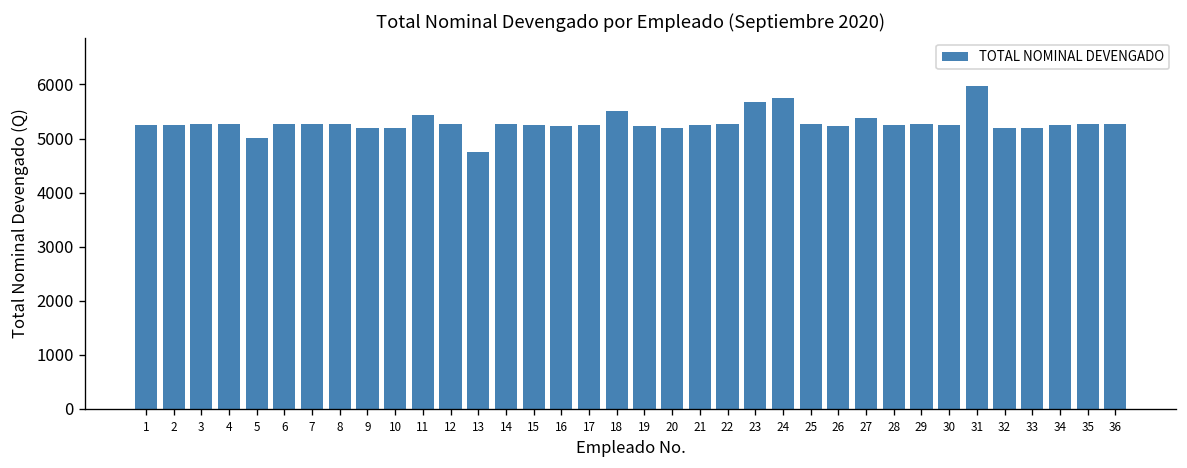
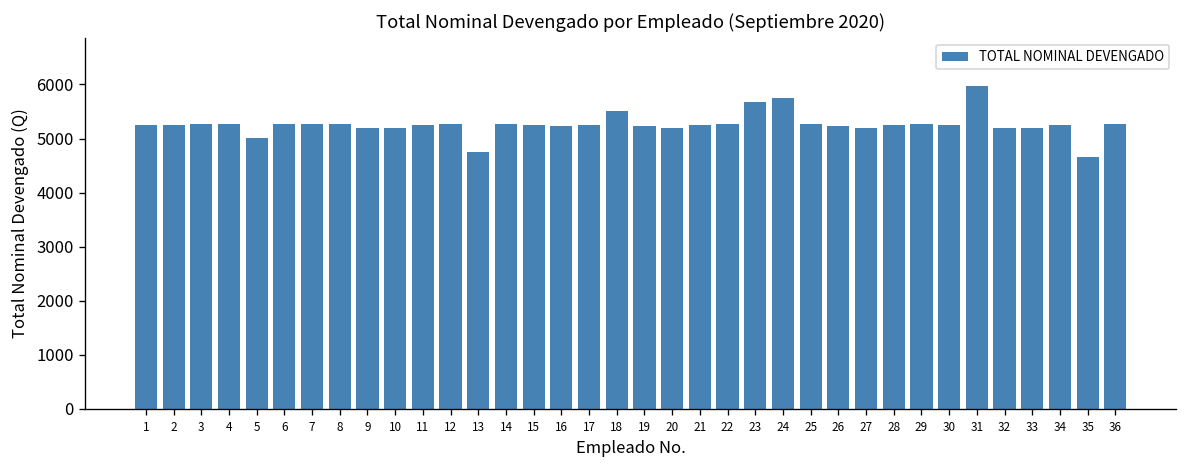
11: 5400 -> 5200
27: 5400 -> 5200
35: 5300 -> 4700
